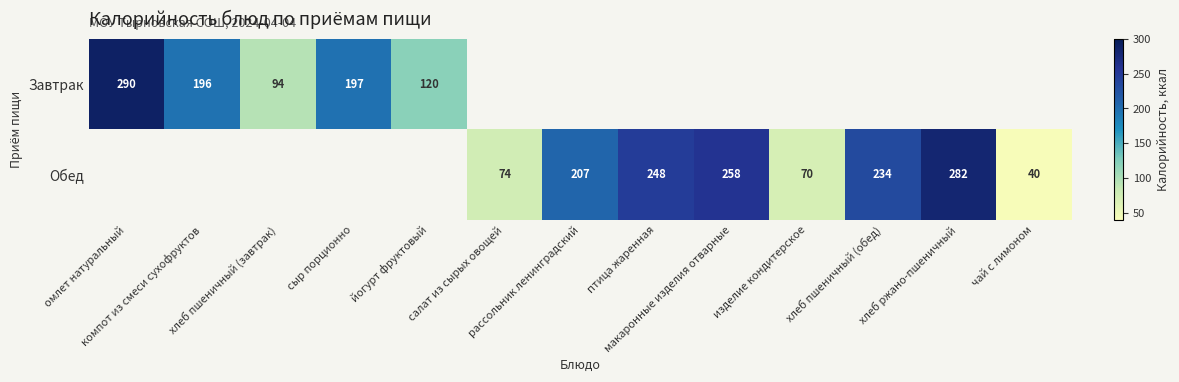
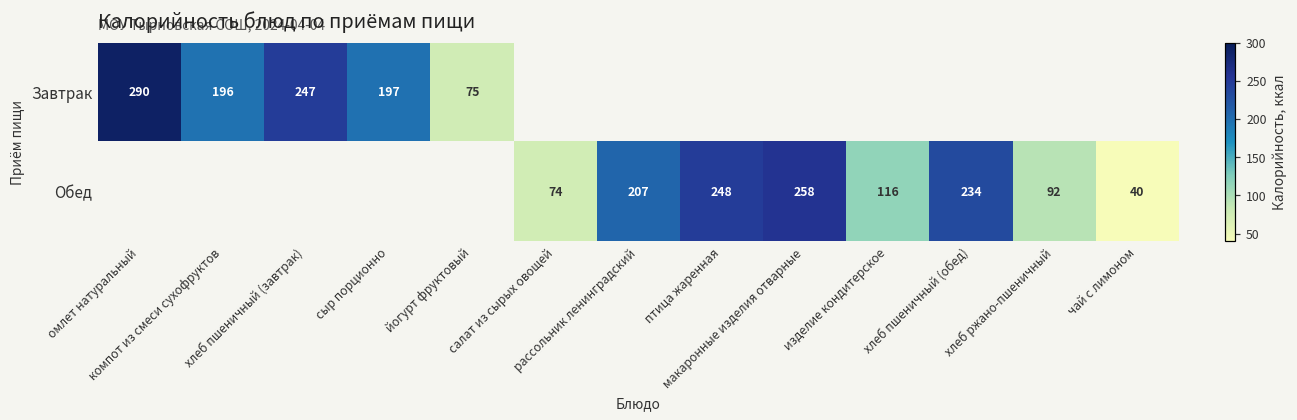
Завтрак, хлеб пшеничный (завтрак): 94 -> 247
Завтрак, йогурт фруктовый: 120 -> 75
Обед, изделие кондитерское: 70 -> 116
Обед, хлеб ржано-пшеничный: 282 -> 92
